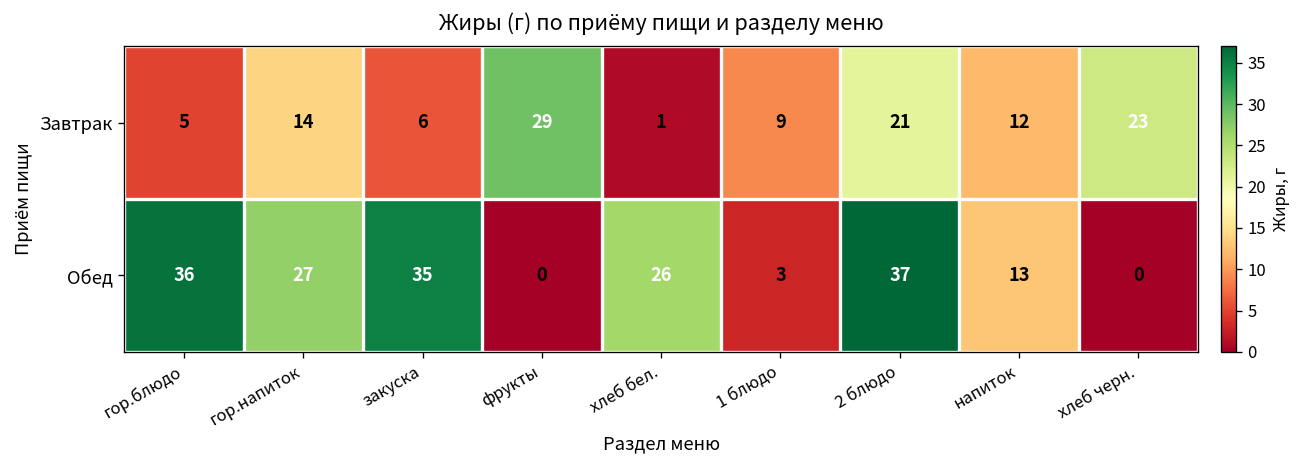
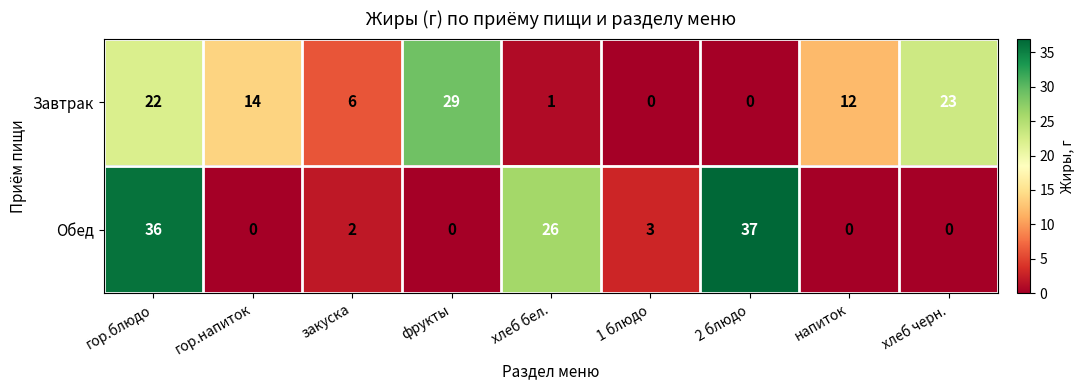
Завтрак, гор.блюдо: 5 -> 22
Завтрак, 1 блюдо: 9 -> 0
Завтрак, 2 блюдо: 21 -> 0
Обед, гор.напиток: 27 -> 0
Обед, закуска: 35 -> 2
Обед, напиток: 13 -> 0
